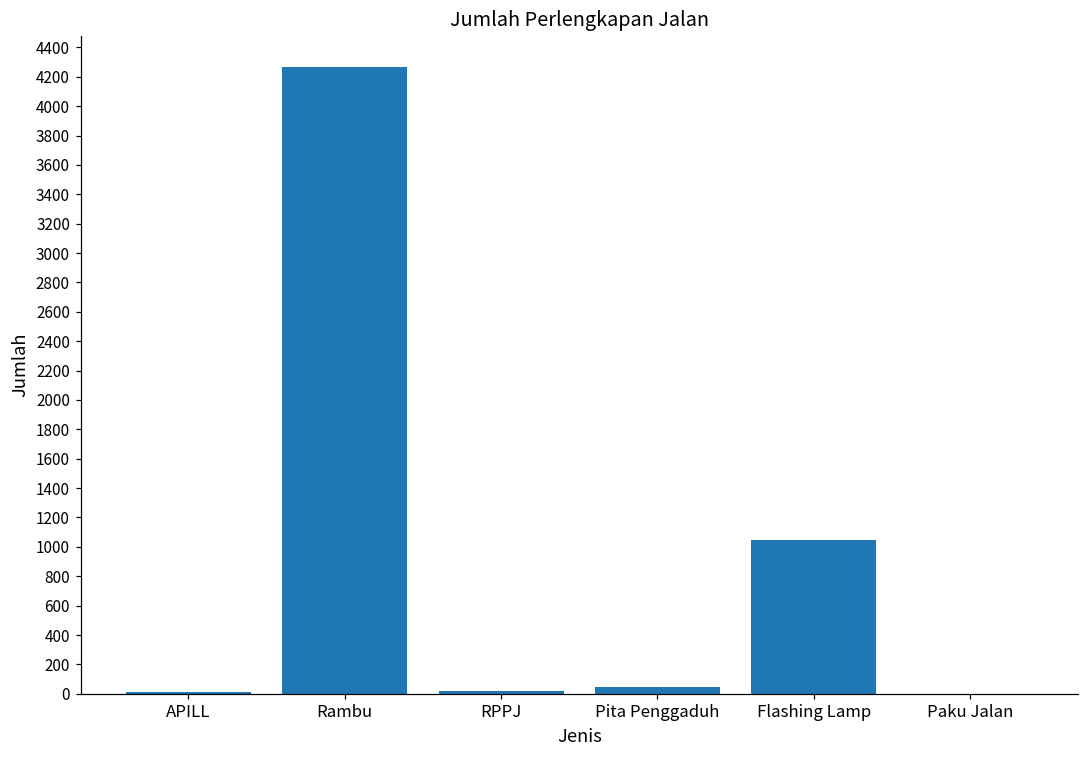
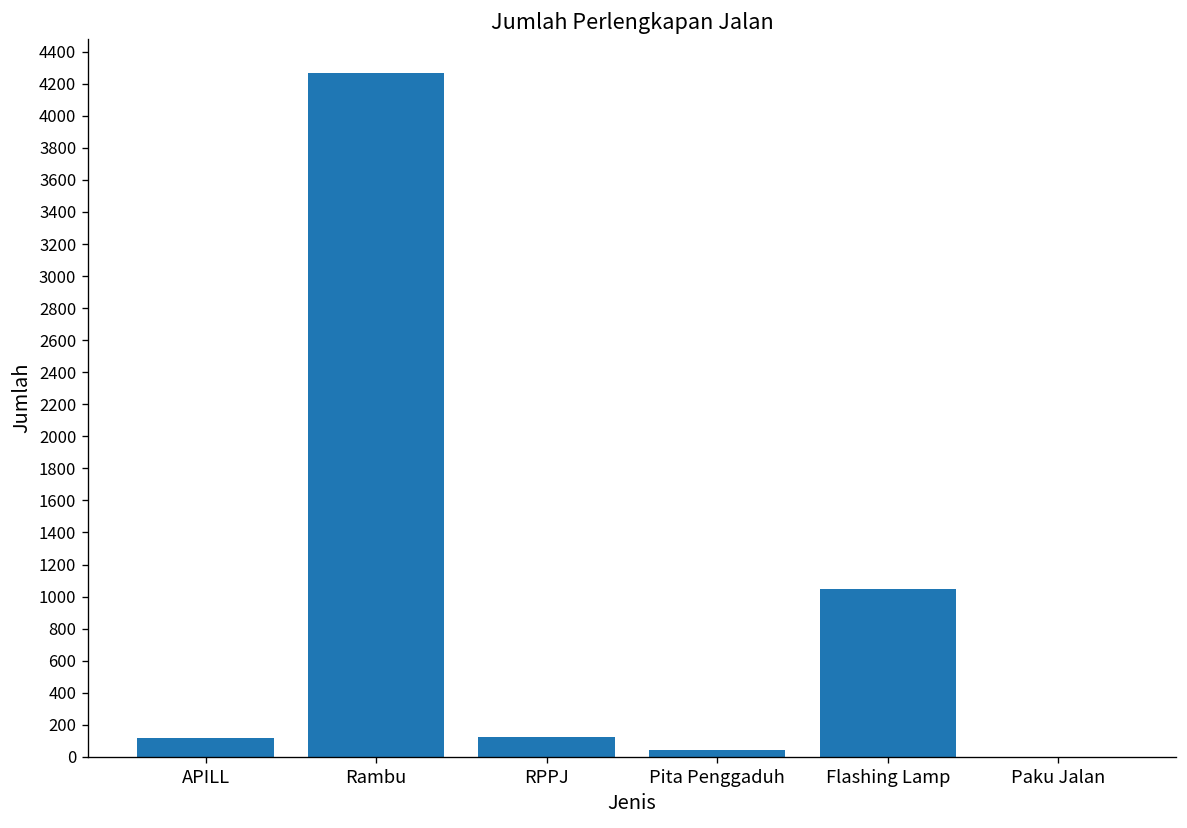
APILL: 10 -> 120
RPPJ: 20 -> 130
